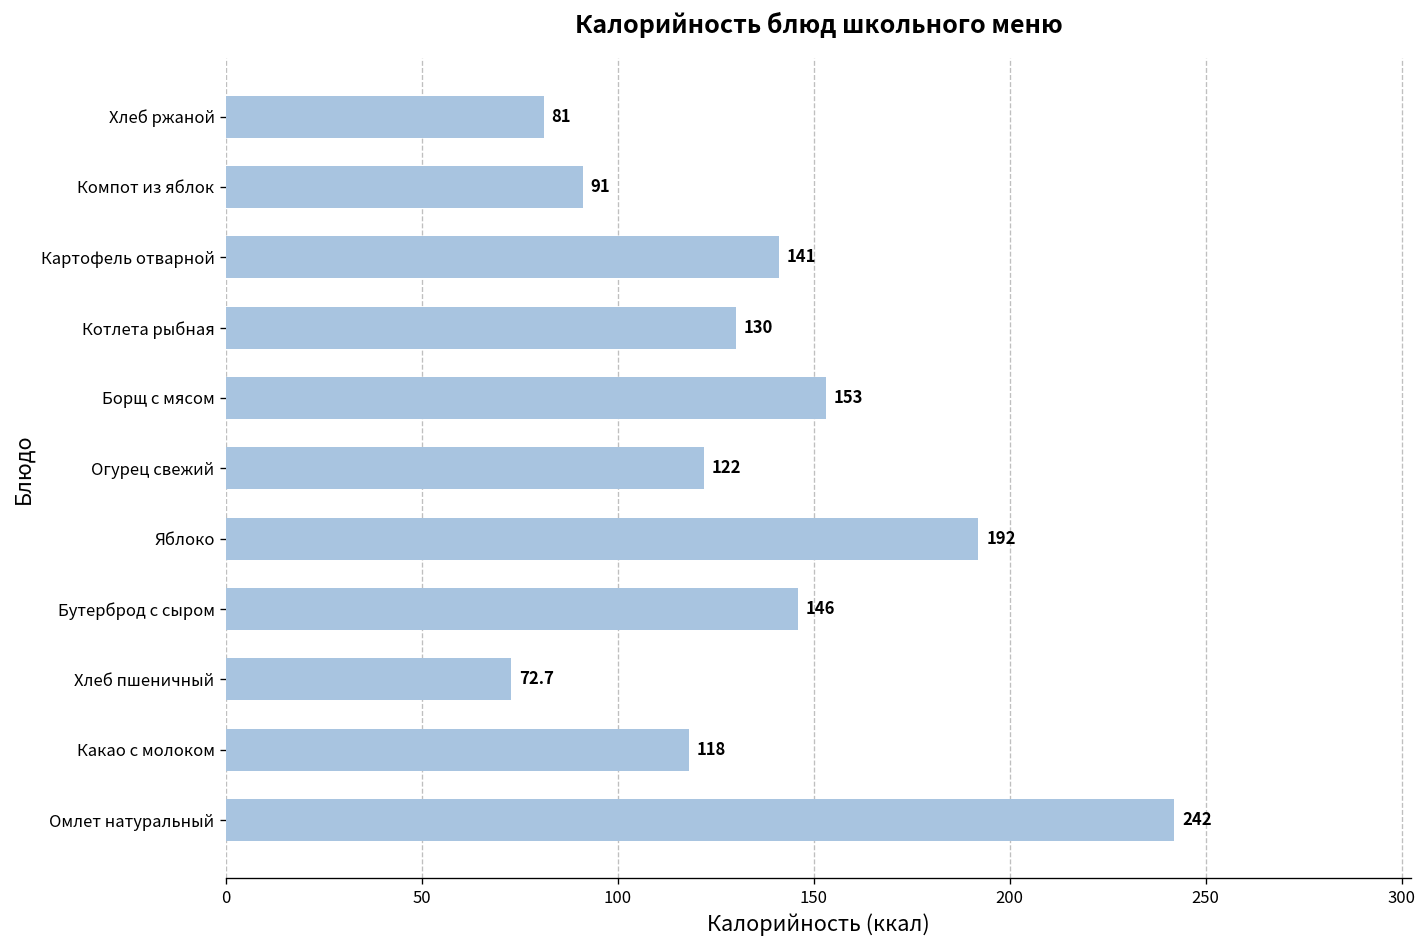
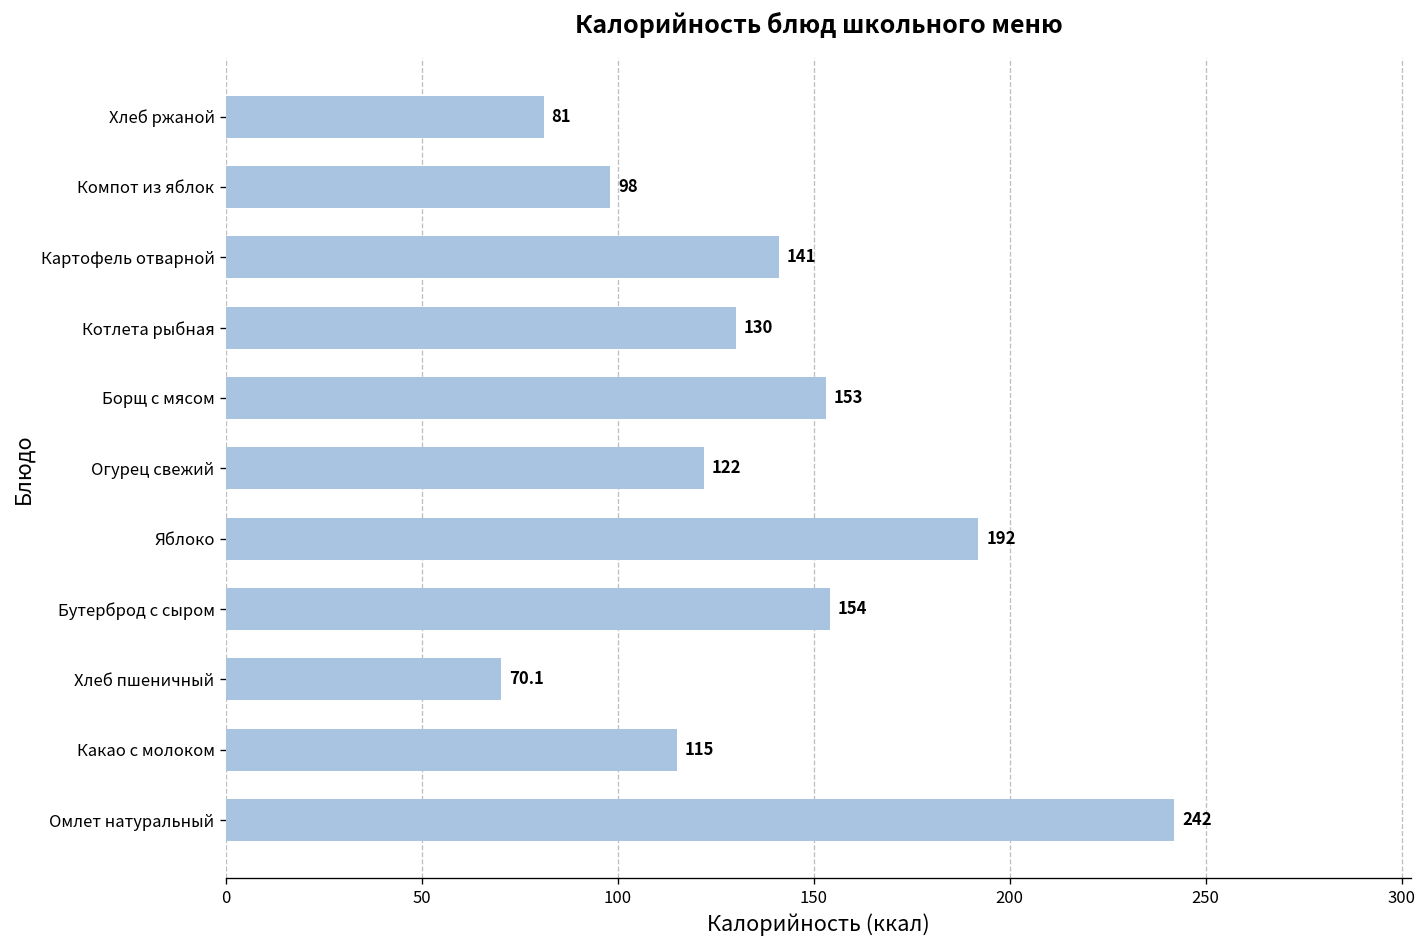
Компот из яблок: 91 -> 98
Бутерброд с сыром: 146 -> 154
Хлеб пшеничный: 72.7 -> 70.1
Какао с молоком: 118 -> 115
